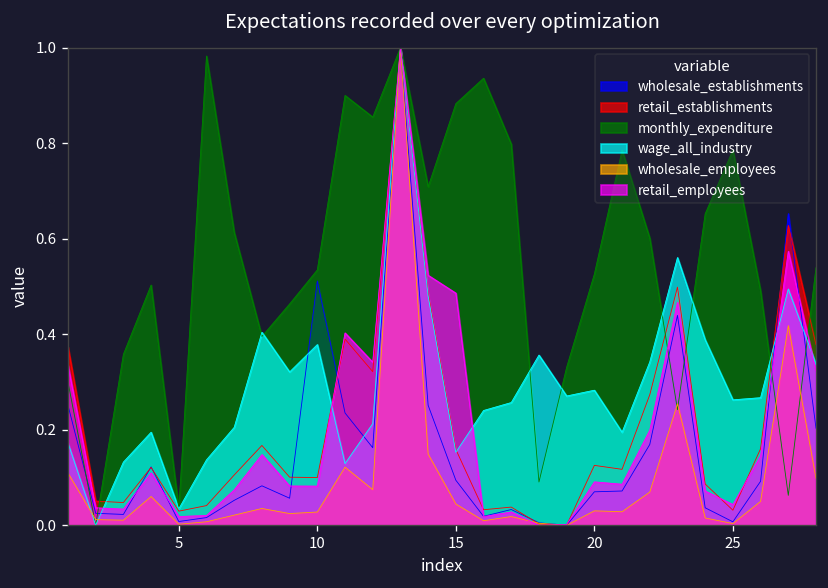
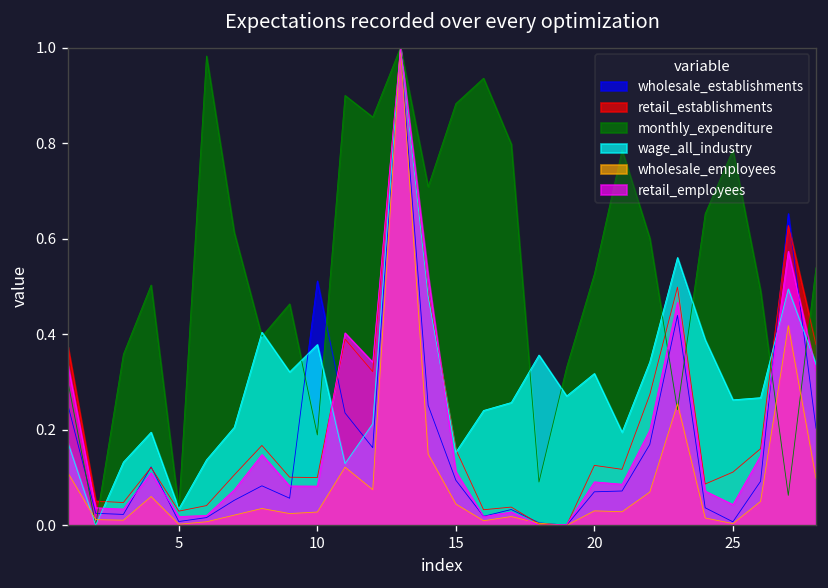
monthly_expenditure, 10: 0.53 -> 0.19
retail_employees, 15: 0.49 -> 0.11
wage_all_industry, 20: 0.28 -> 0.32
retail_establishments, 25: 0.03 -> 0.11
